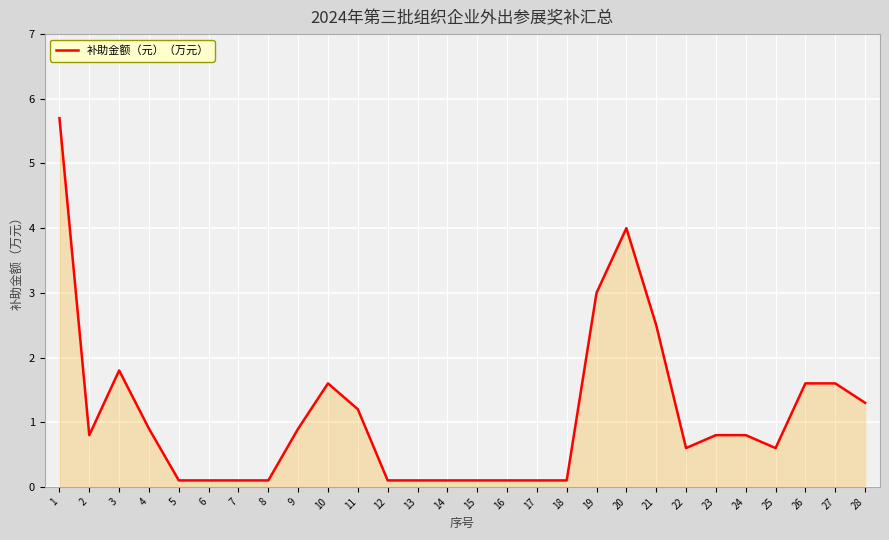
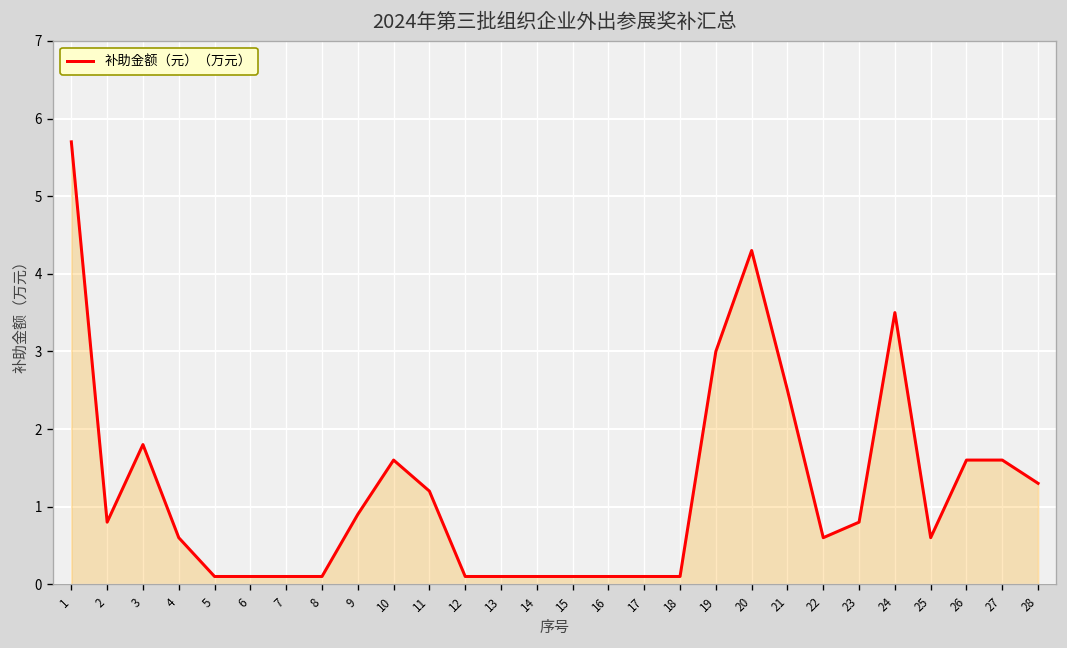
4: 0.9 -> 0.6
20: 4.0 -> 4.3
24: 0.8 -> 3.5
